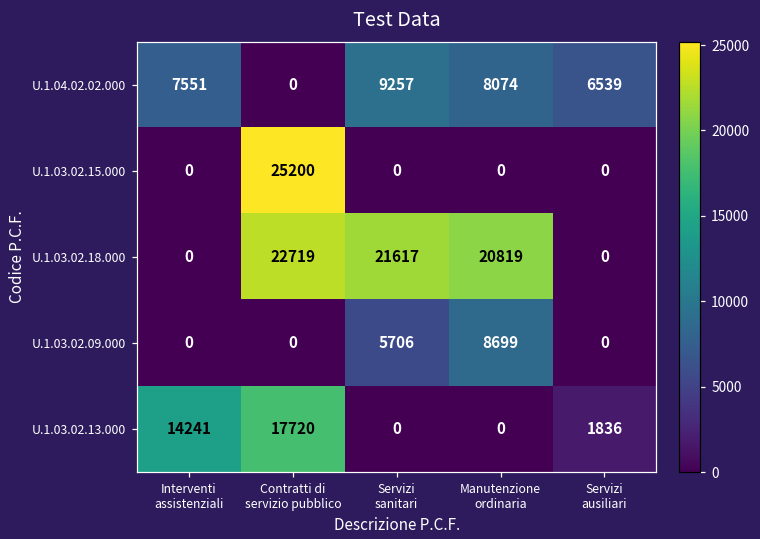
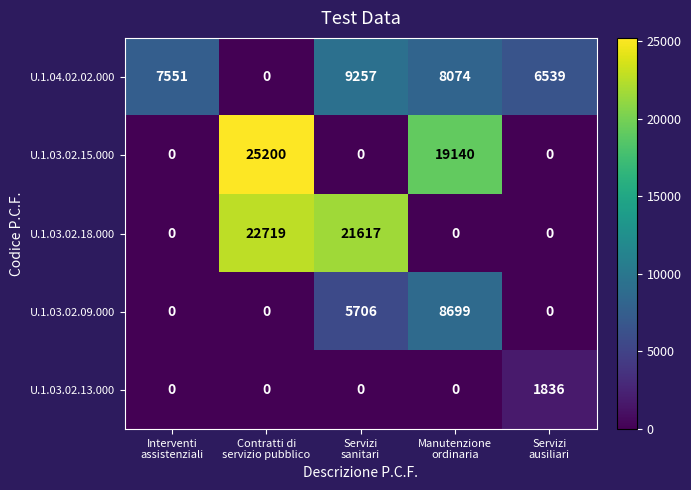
U.1.03.02.15.000, Manutenzione ordinaria: 0 -> 19140
U.1.03.02.18.000, Manutenzione ordinaria: 20819 -> 0
U.1.03.02.13.000, Interventi assistenziali: 14241 -> 0
U.1.03.02.13.000, Contratti di servizio pubblico: 17720 -> 0
